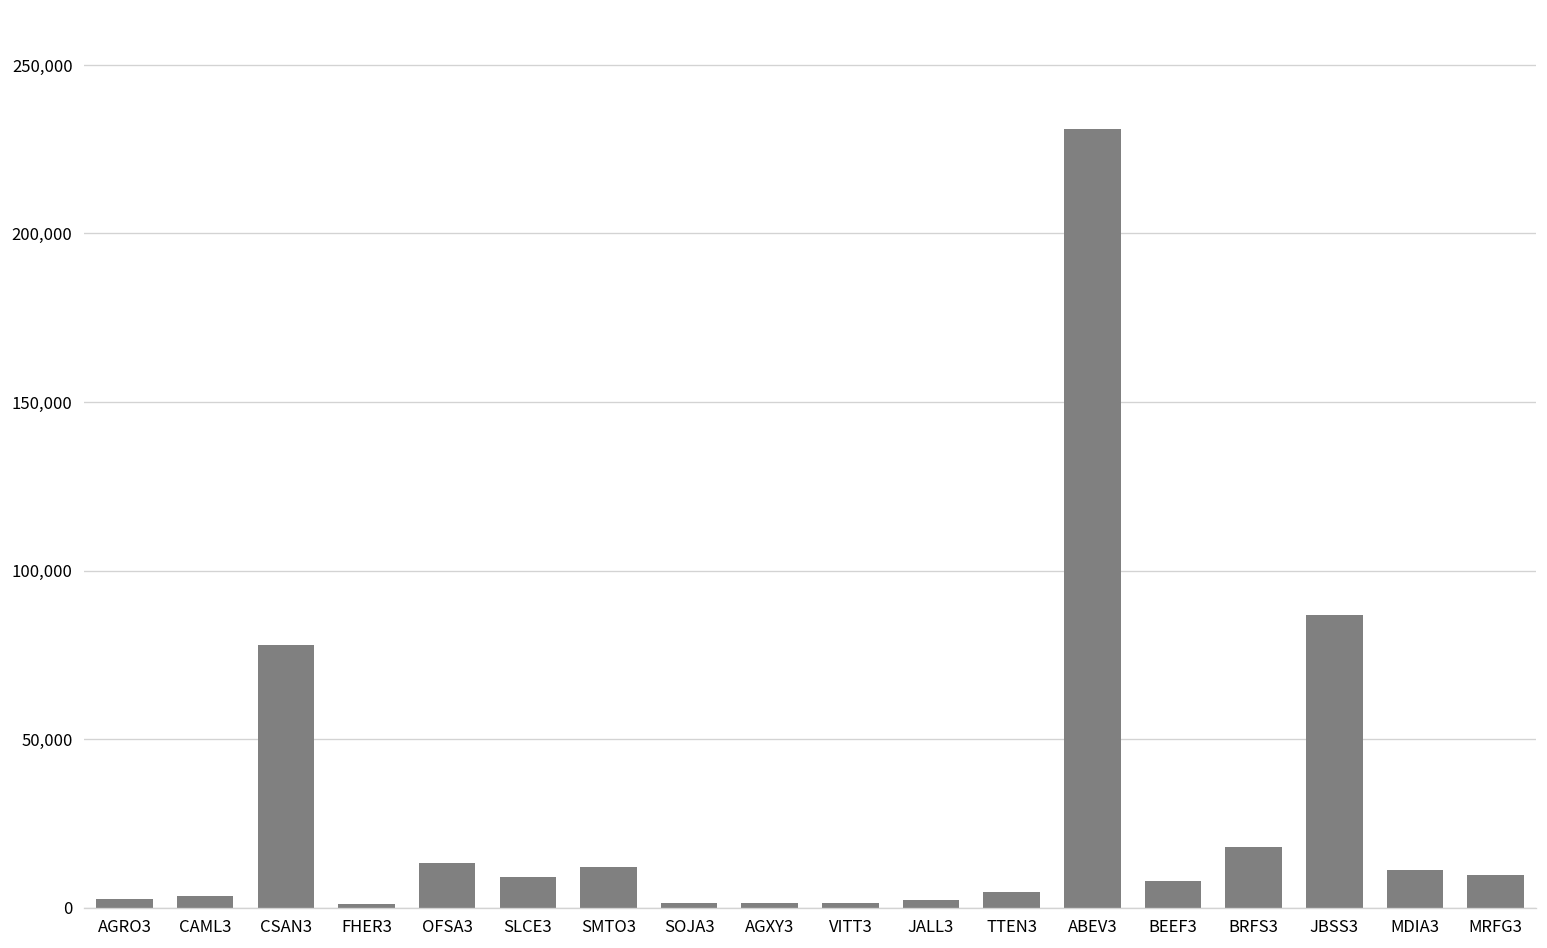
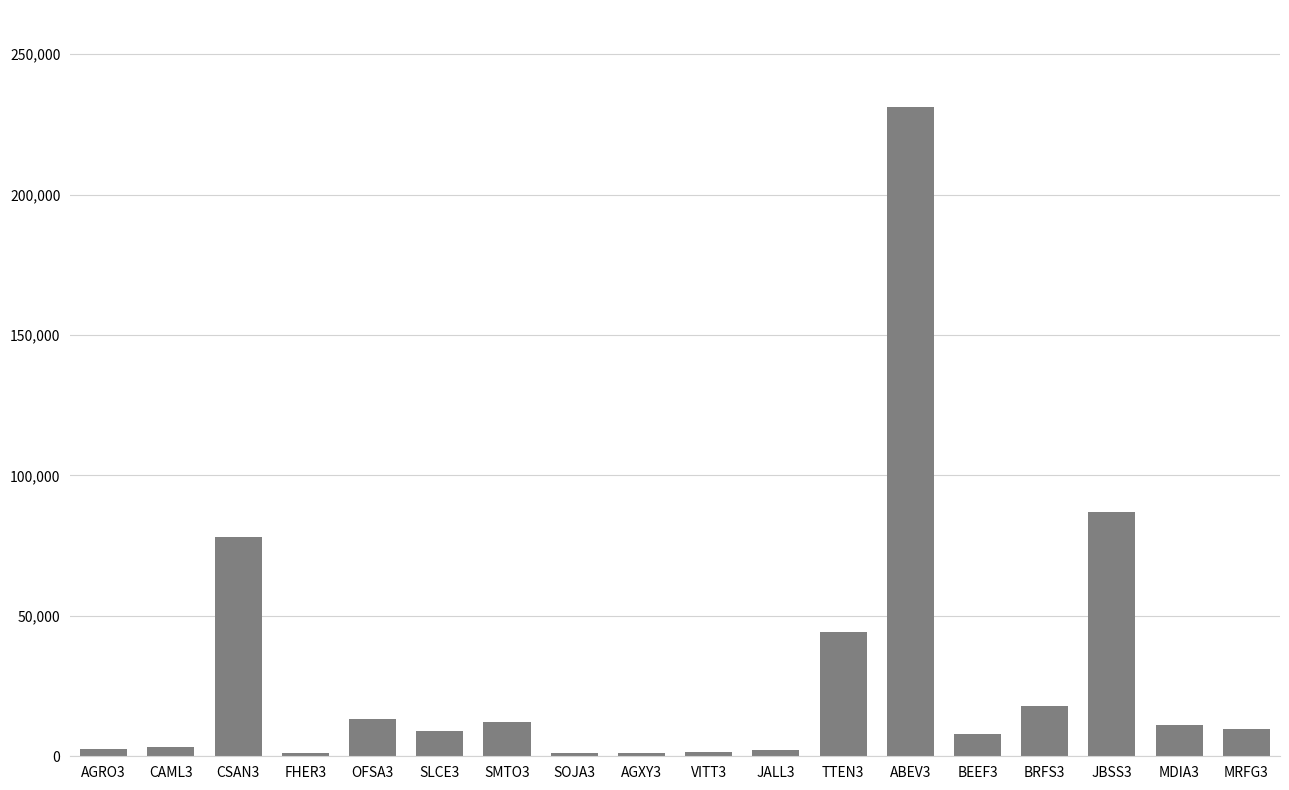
TTEN3: 5,000 -> 44,000
